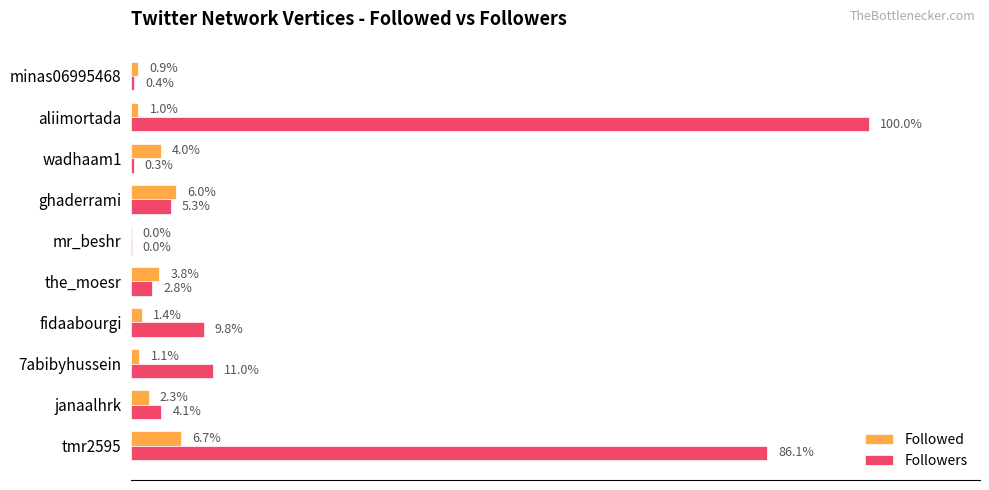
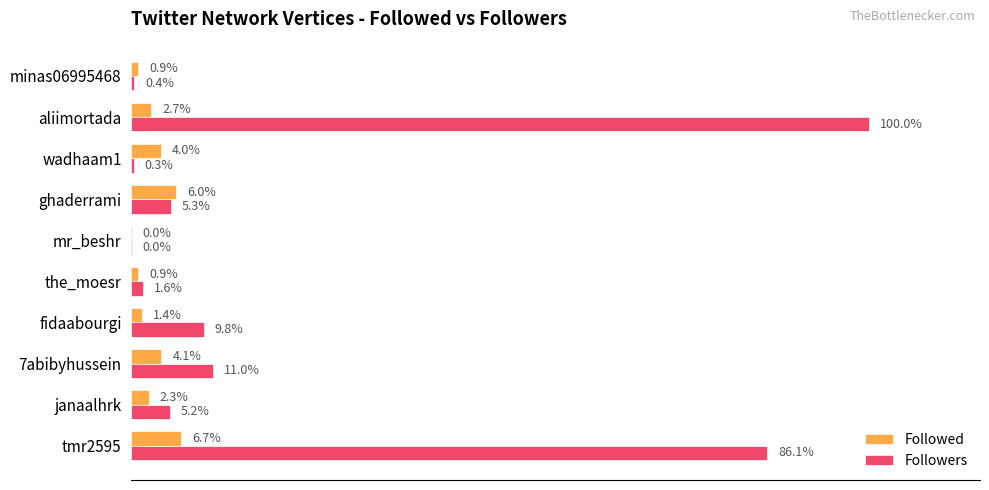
Followed, aliimortada: 1.0% -> 2.7%
Followed, the_moesr: 3.8% -> 0.9%
Followers, the_moesr: 2.8% -> 1.6%
Followed, 7abibyhussein: 1.1% -> 4.1%
Followers, janaalhrk: 4.1% -> 5.2%
